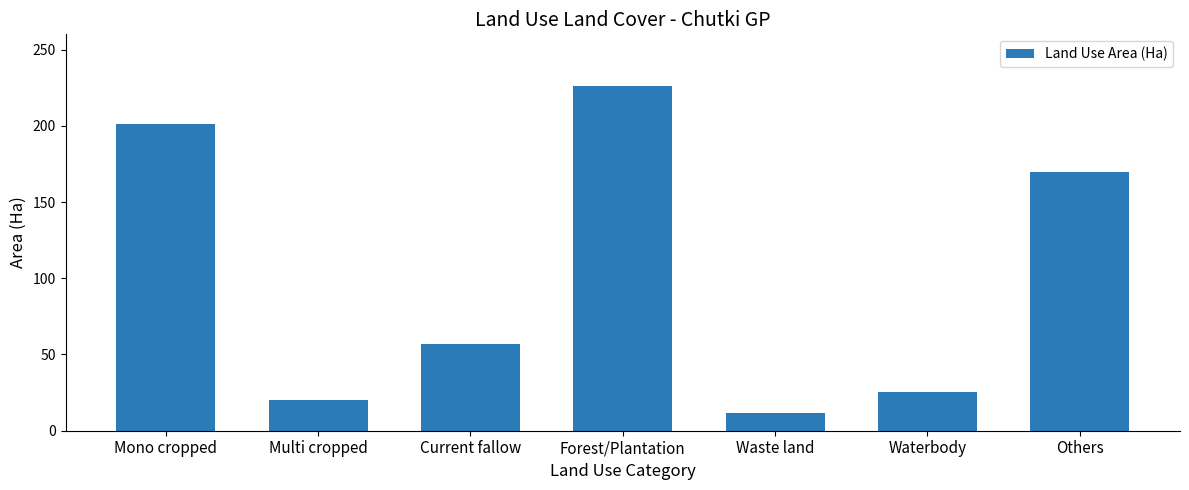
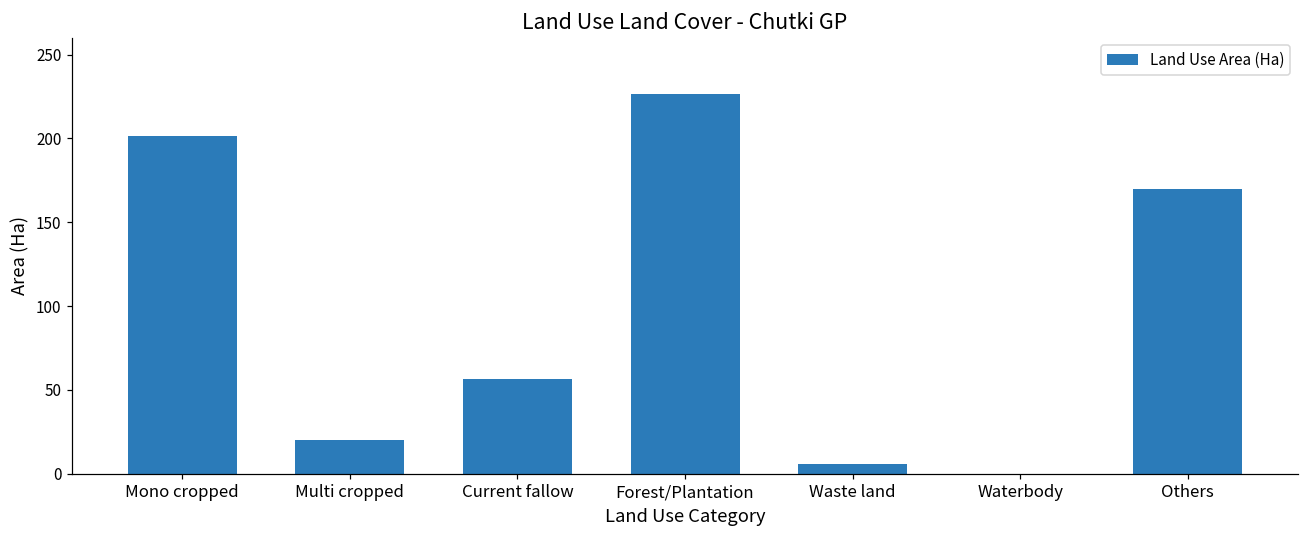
Waste land: 11 -> 6
Waterbody: 26 -> 0
